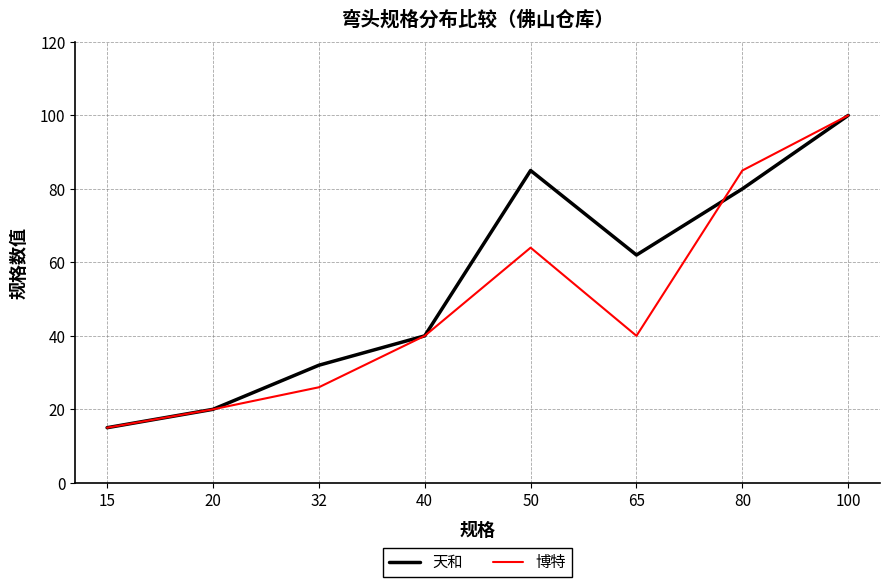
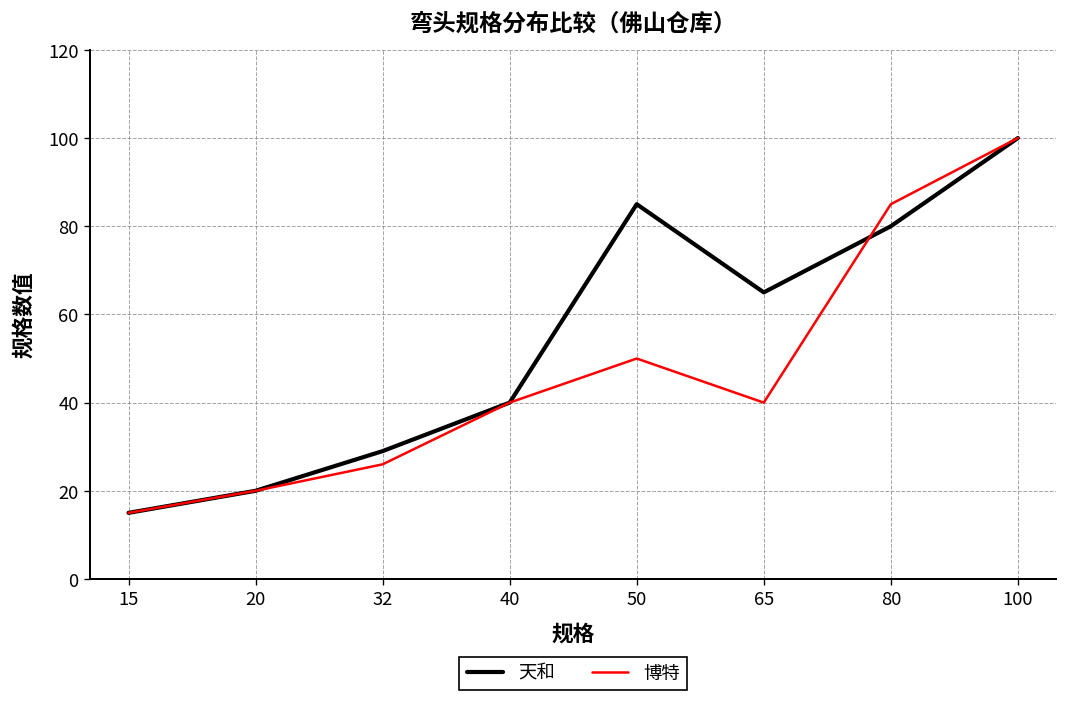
天和, 32: 32 -> 29
博特, 50: 64 -> 50
天和, 65: 62 -> 65
